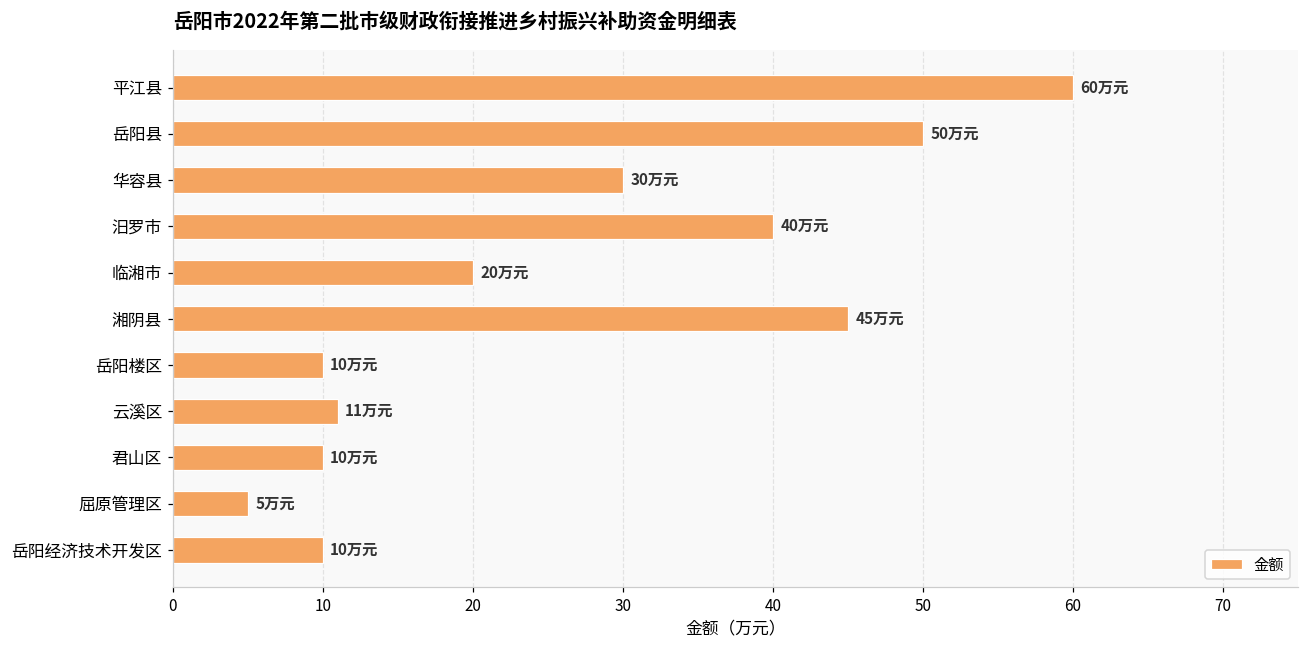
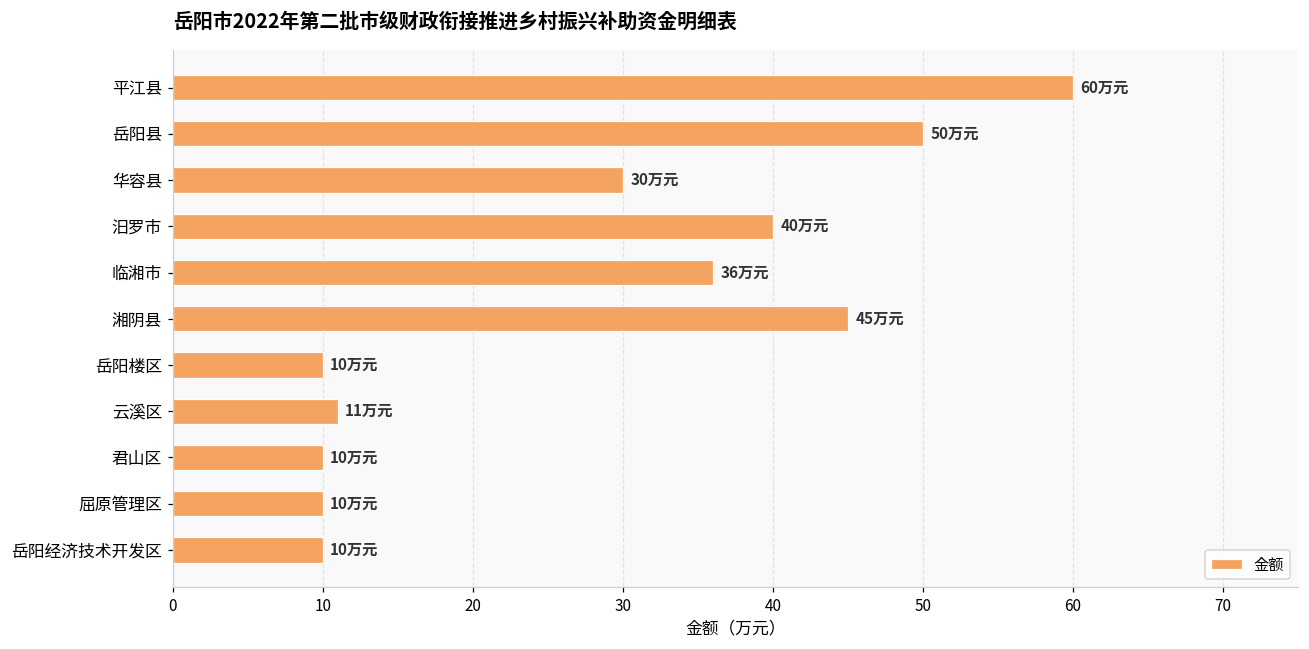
临湘市: 20 -> 36
屈原管理区: 5 -> 10
